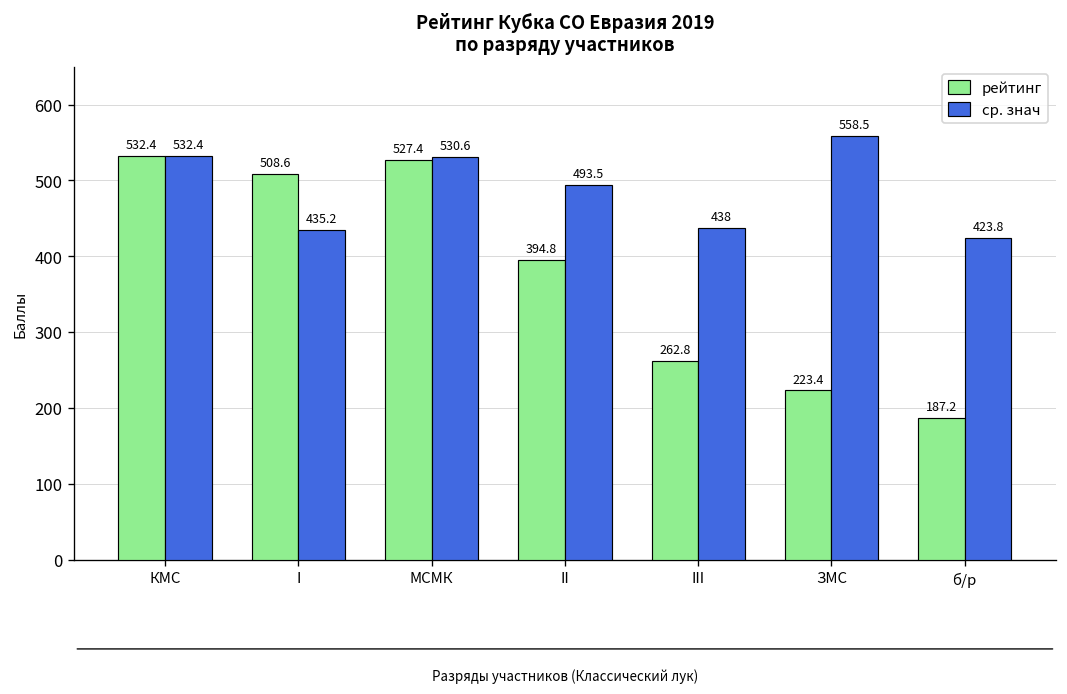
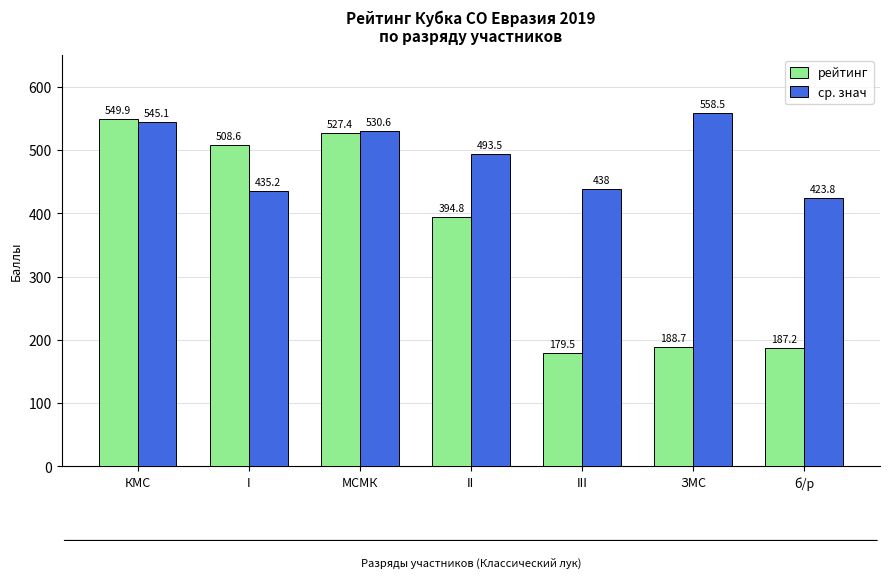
рейтинг, КМС: 532.4 -> 549.9
ср. знач, КМС: 532.4 -> 545.1
рейтинг, III: 262.8 -> 179.5
рейтинг, ЗМС: 223.4 -> 188.7
